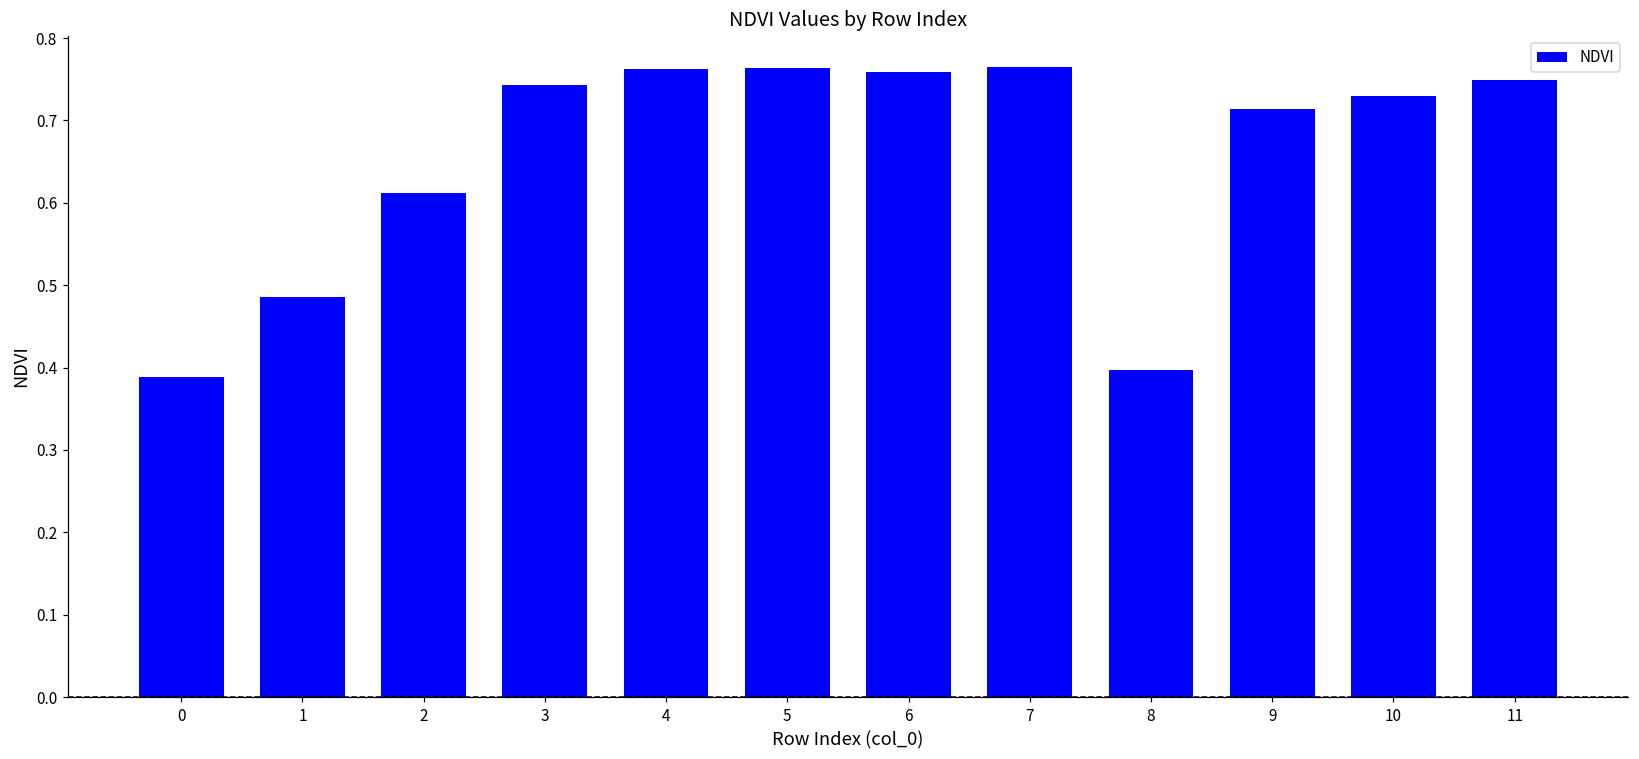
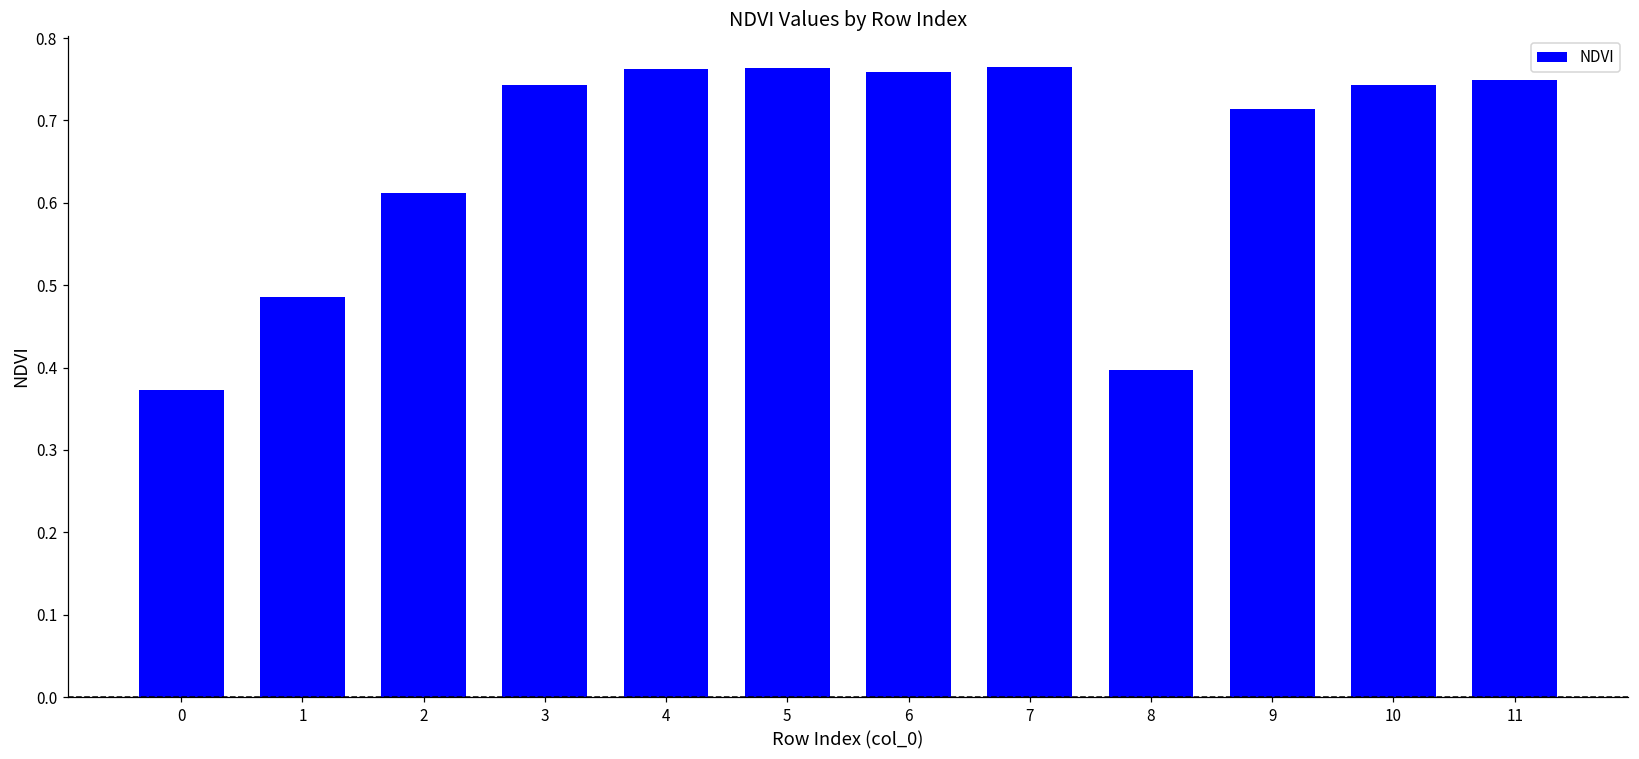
0: 0.39 -> 0.37
10: 0.73 -> 0.74
